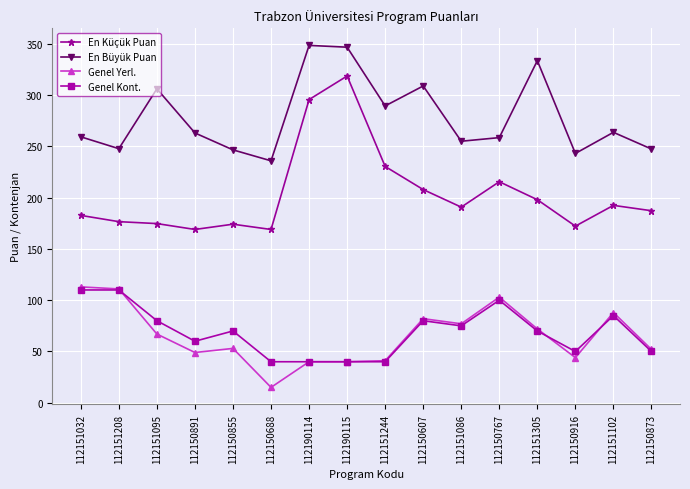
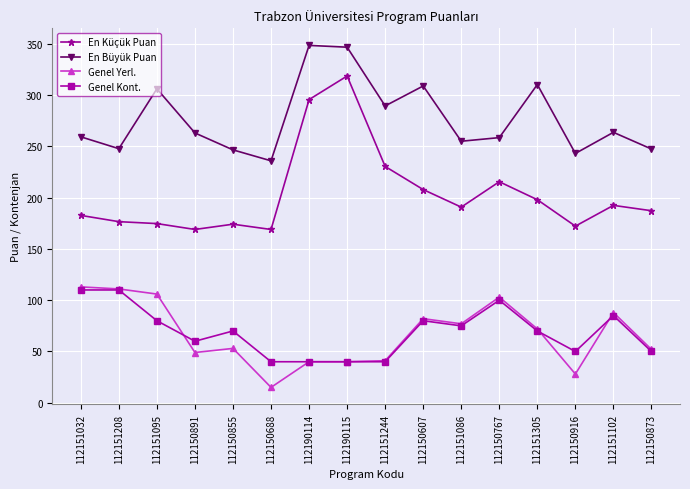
Genel Yerl., 112151095: 67 -> 106
En Büyük Puan, 112151305: 334 -> 310
Genel Yerl., 112150916: 44 -> 28
